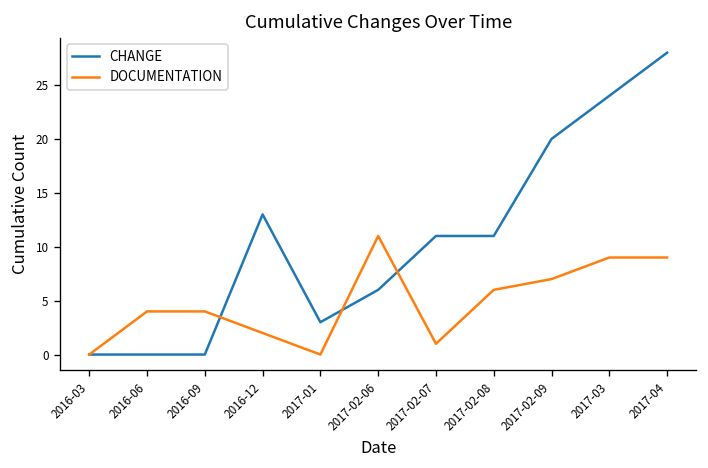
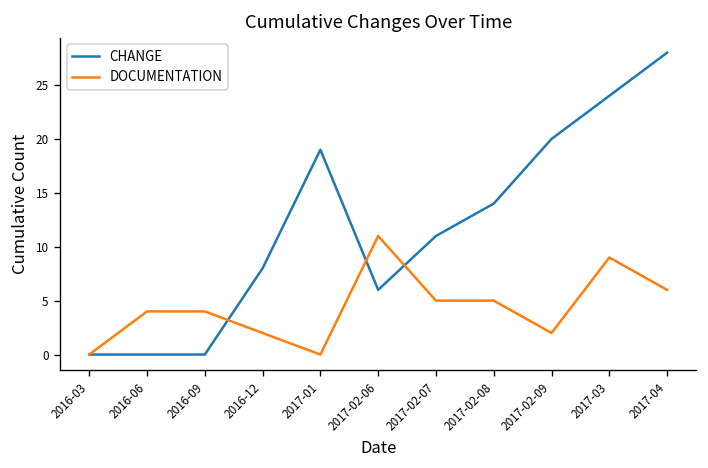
CHANGE, 2016-12: 13 -> 8
CHANGE, 2017-01: 3 -> 19
DOCUMENTATION, 2017-02-07: 1 -> 5
CHANGE, 2017-02-08: 11 -> 14
DOCUMENTATION, 2017-02-08: 6 -> 5
DOCUMENTATION, 2017-02-09: 7 -> 2
DOCUMENTATION, 2017-04: 9 -> 6
